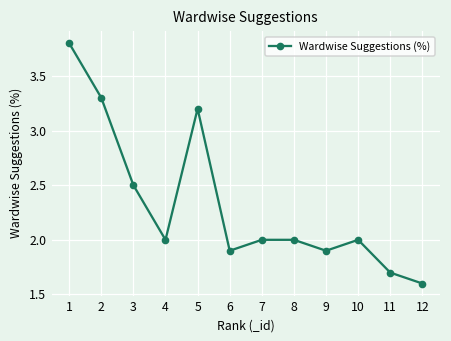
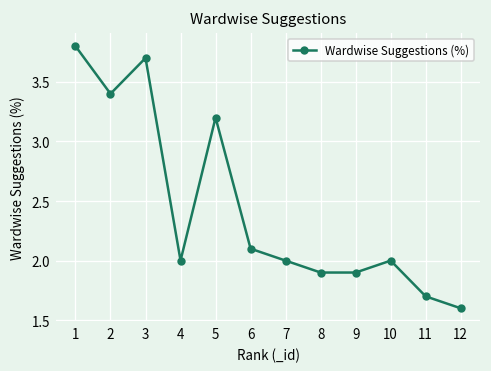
2: 3.3 -> 3.4
3: 2.5 -> 3.7
6: 1.9 -> 2.1
8: 2.0 -> 1.9
